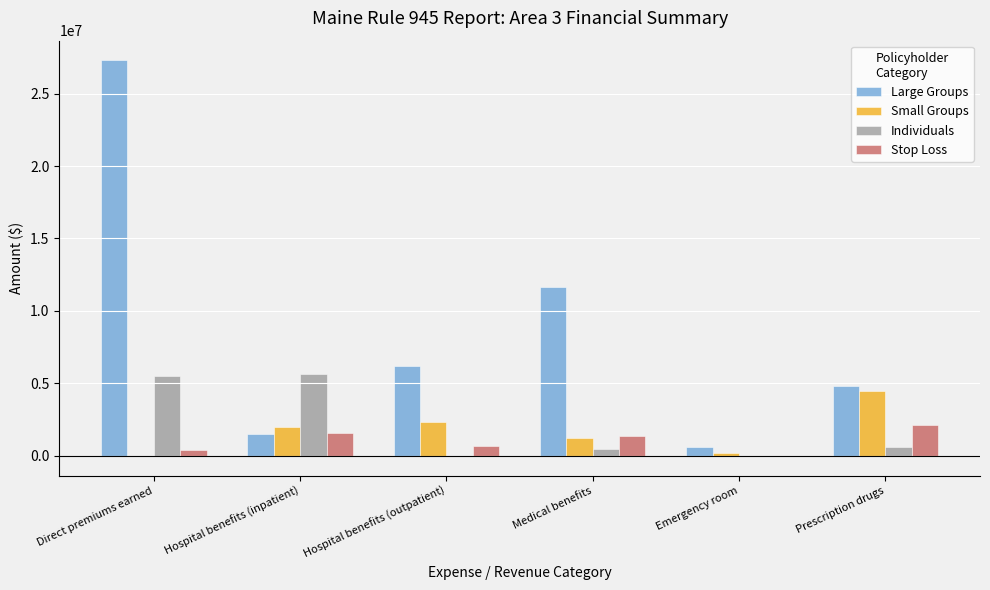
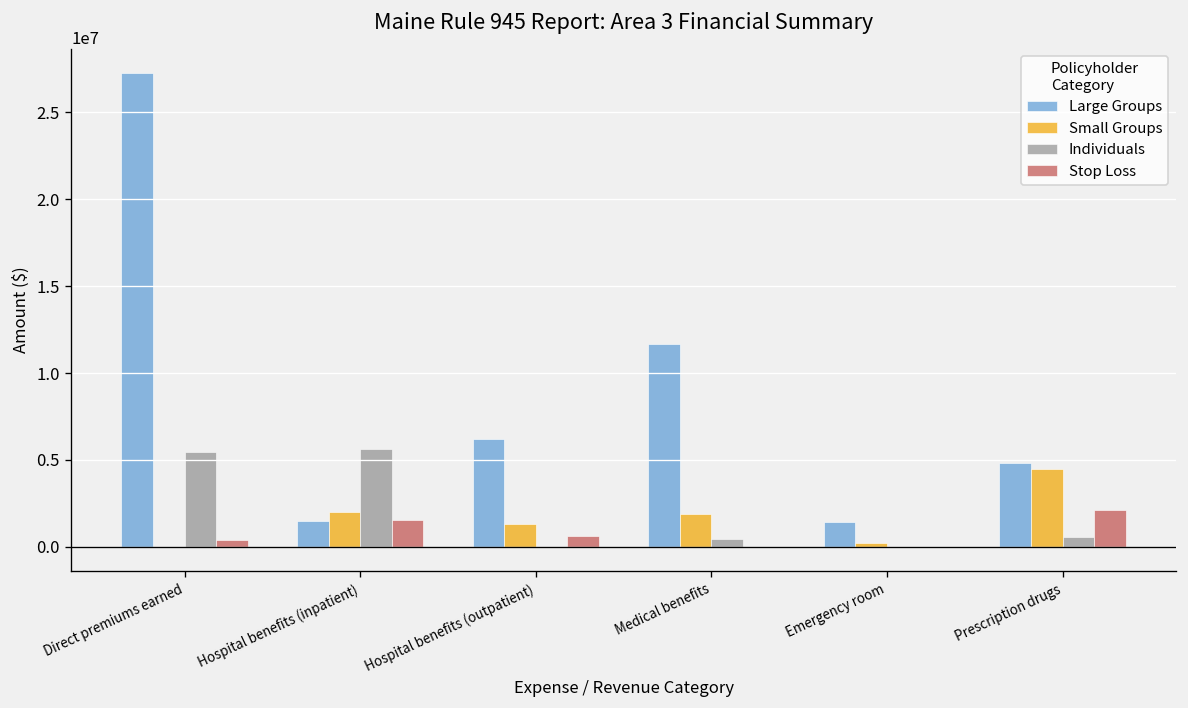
Small Groups, Hospital benefits (outpatient): 2300000 -> 1300000
Small Groups, Medical benefits: 1200000 -> 1900000
Stop Loss, Medical benefits: 1400000 -> 0
Large Groups, Emergency room: 600000 -> 1400000
